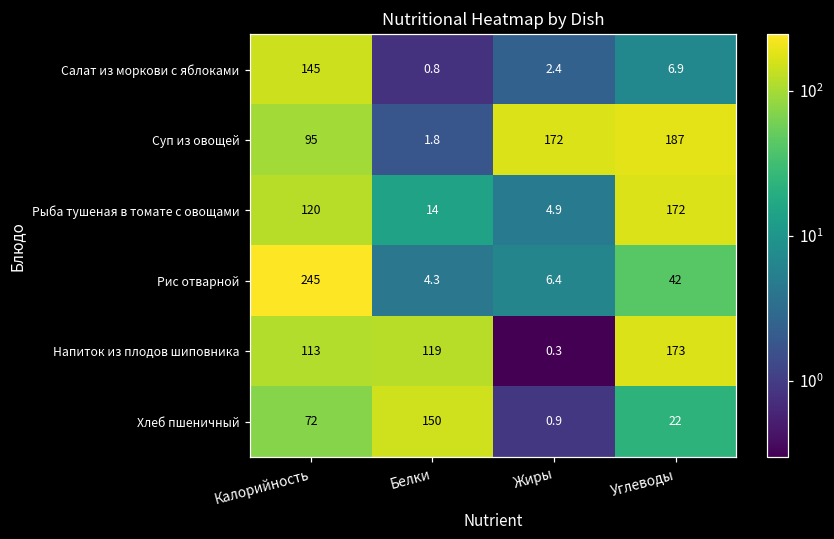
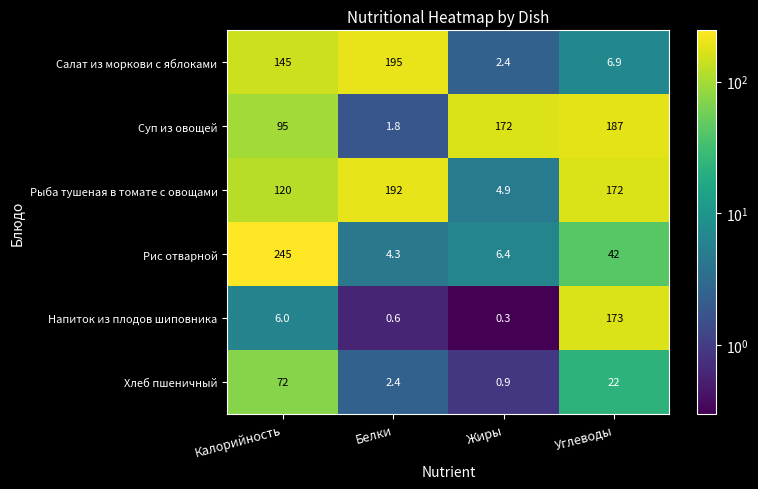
Салат из моркови с яблоками, Белки: 0.8 -> 195
Рыба тушеная в томате с овощами, Белки: 14 -> 192
Напиток из плодов шиповника, Калорийность: 113 -> 6.0
Напиток из плодов шиповника, Белки: 119 -> 0.6
Хлеб пшеничный, Белки: 150 -> 2.4
